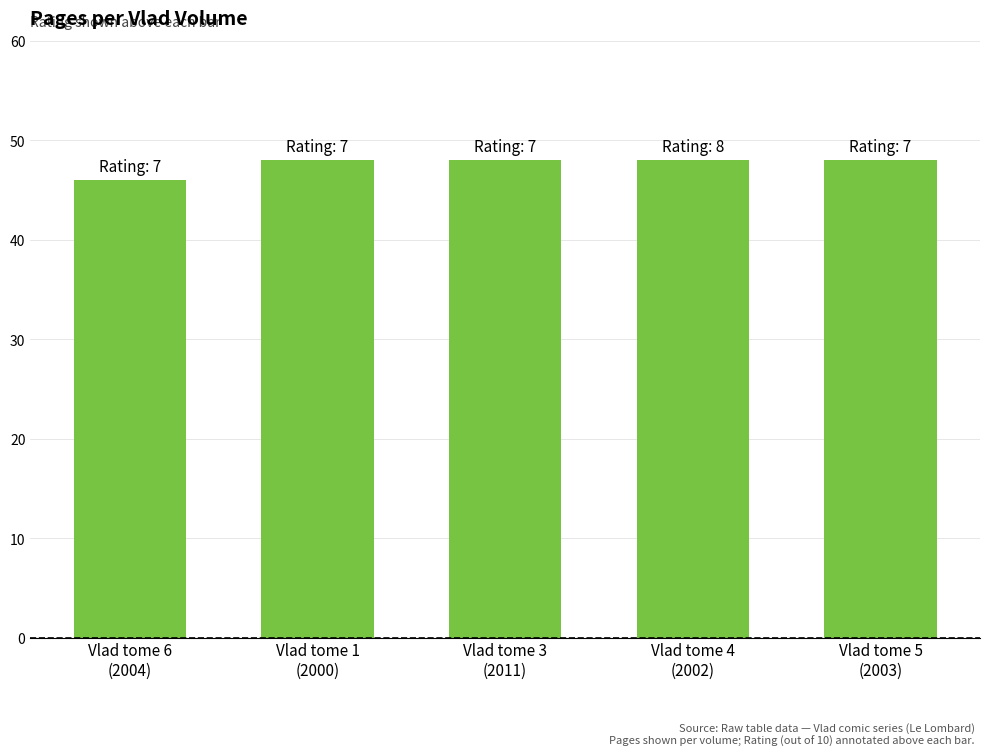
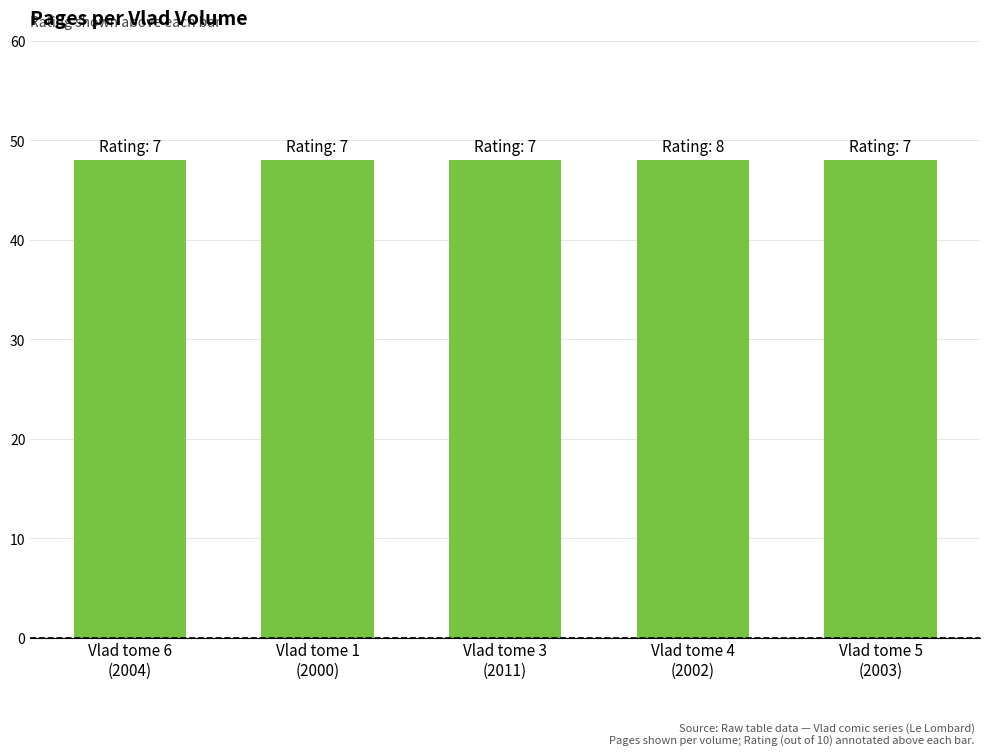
Vlad tome 6 (2004): 46 -> 48
